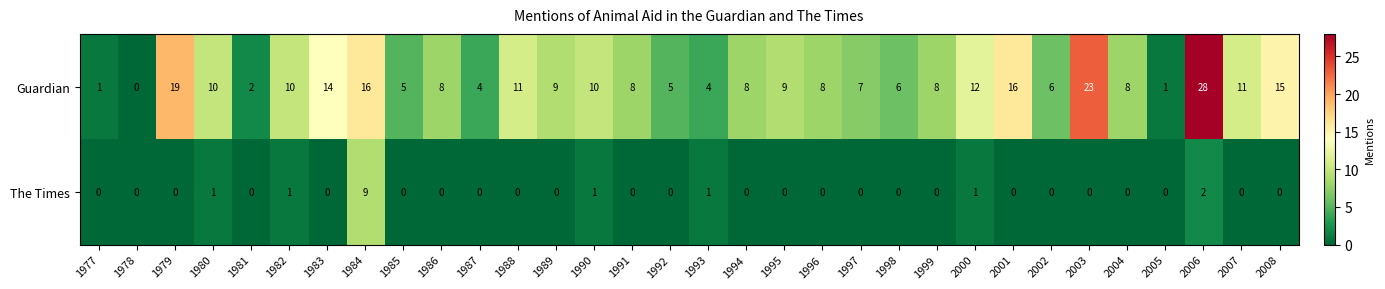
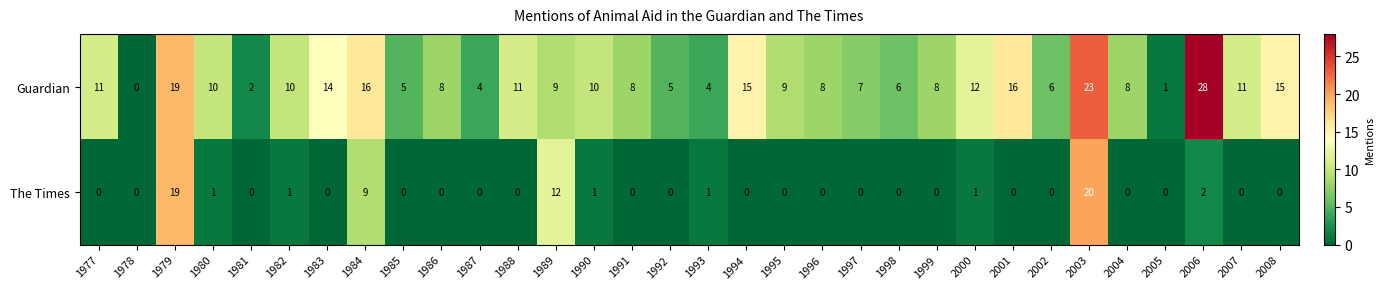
Guardian, 1977: 1 -> 11
Guardian, 1994: 8 -> 15
The Times, 1979: 0 -> 19
The Times, 1989: 0 -> 12
The Times, 2003: 0 -> 20
